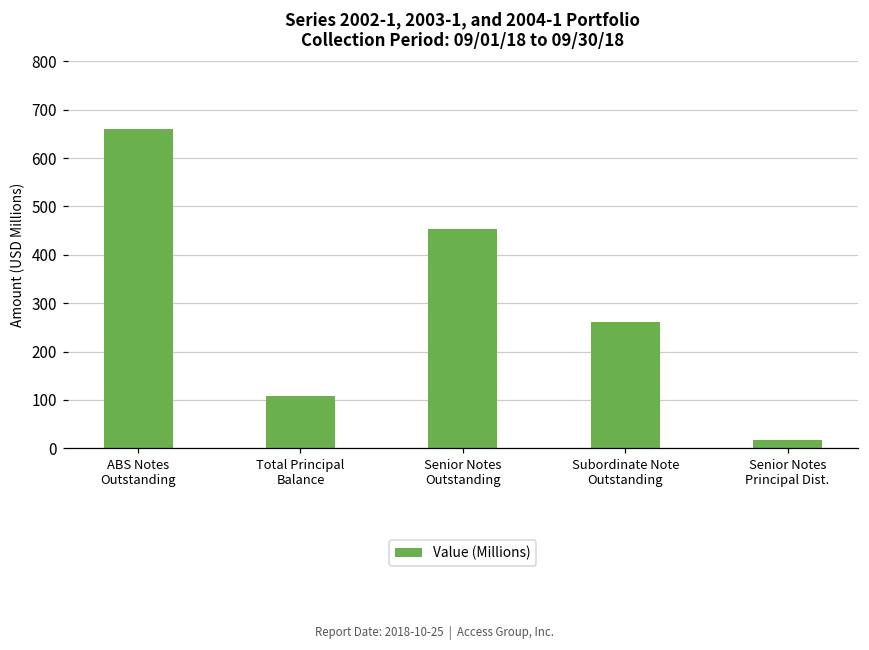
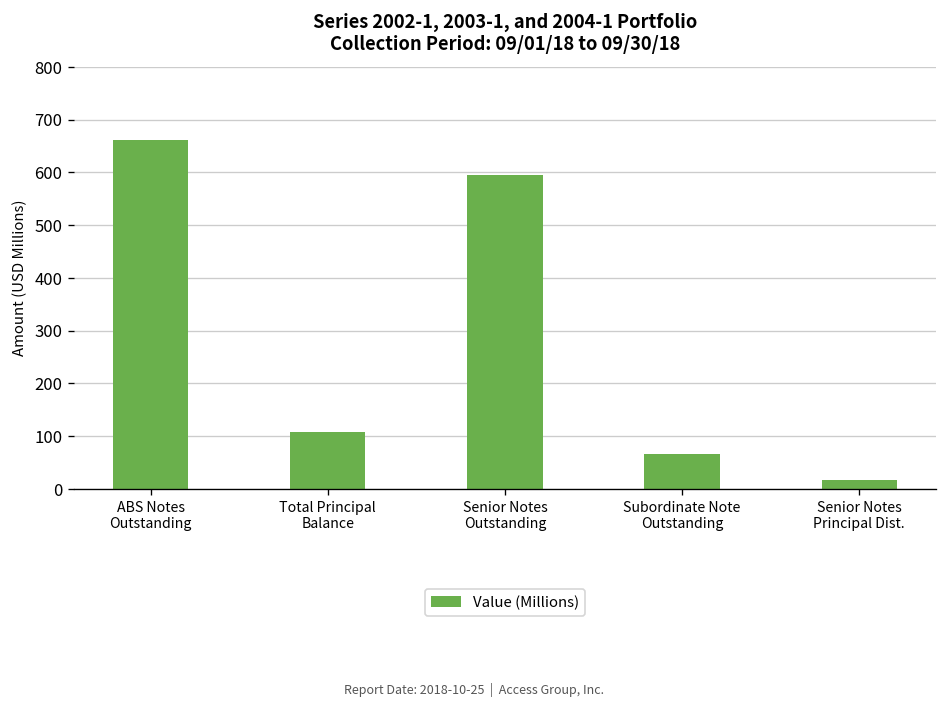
Senior Notes Outstanding: 450 -> 590
Subordinate Note Outstanding: 260 -> 70
